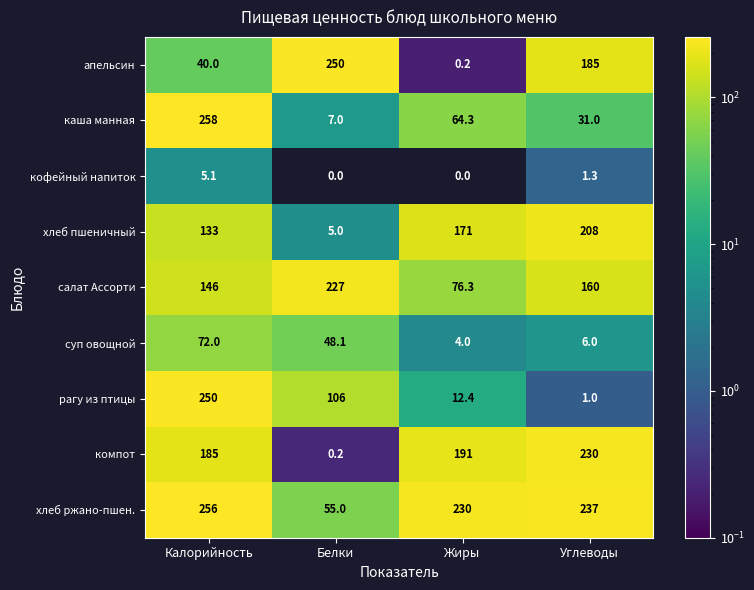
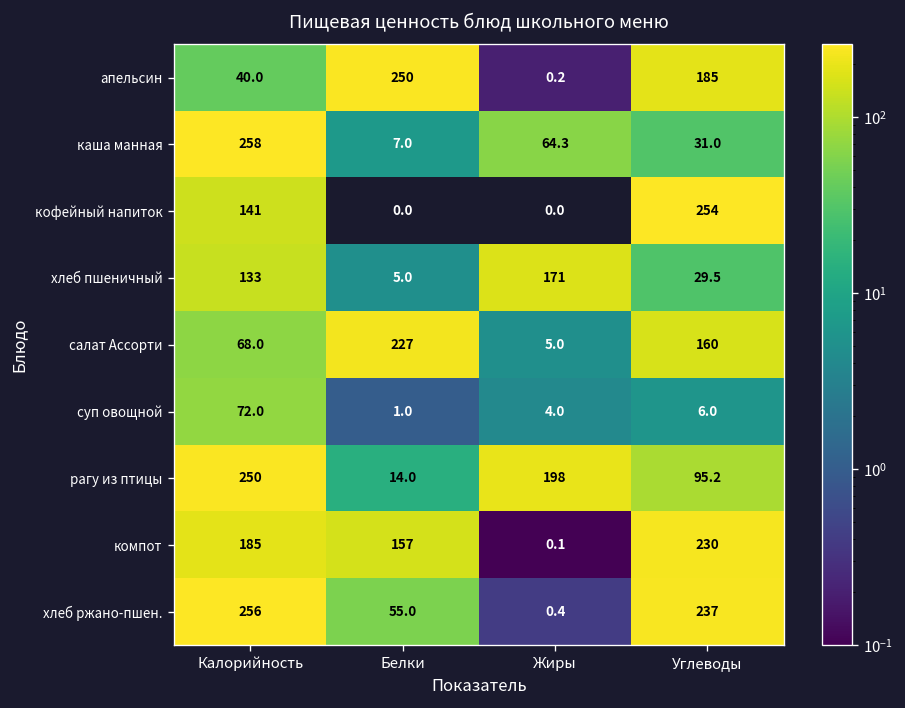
кофейный напиток, Калорийность: 5.1 -> 141
кофейный напиток, Углеводы: 1.3 -> 254
хлеб пшеничный, Углеводы: 208 -> 29.5
салат Ассорти, Калорийность: 146 -> 68.0
салат Ассорти, Жиры: 76.3 -> 5.0
суп овощной, Белки: 48.1 -> 1.0
рагу из птицы, Белки: 106 -> 14.0
рагу из птицы, Жиры: 12.4 -> 198
рагу из птицы, Углеводы: 1.0 -> 95.2
компот, Белки: 0.2 -> 157
компот, Жиры: 191 -> 0.1
хлеб ржано-пшен., Жиры: 230 -> 0.4
